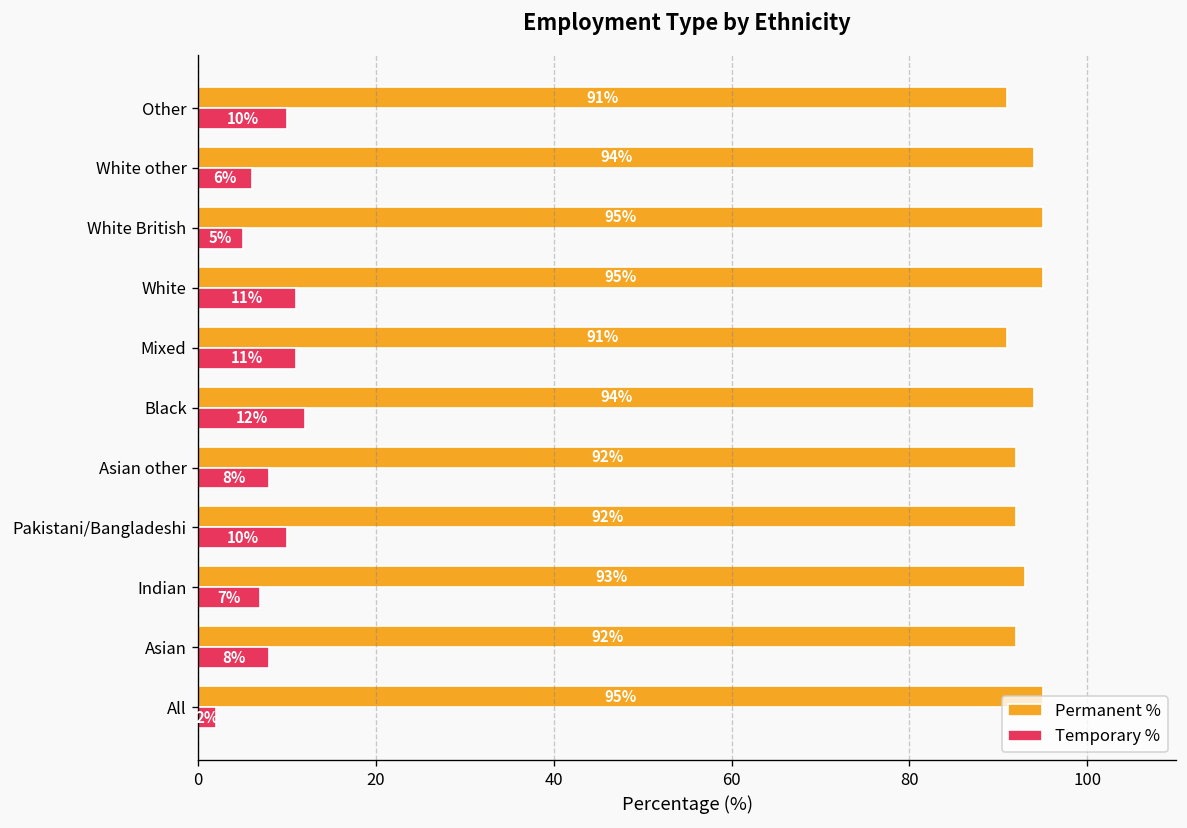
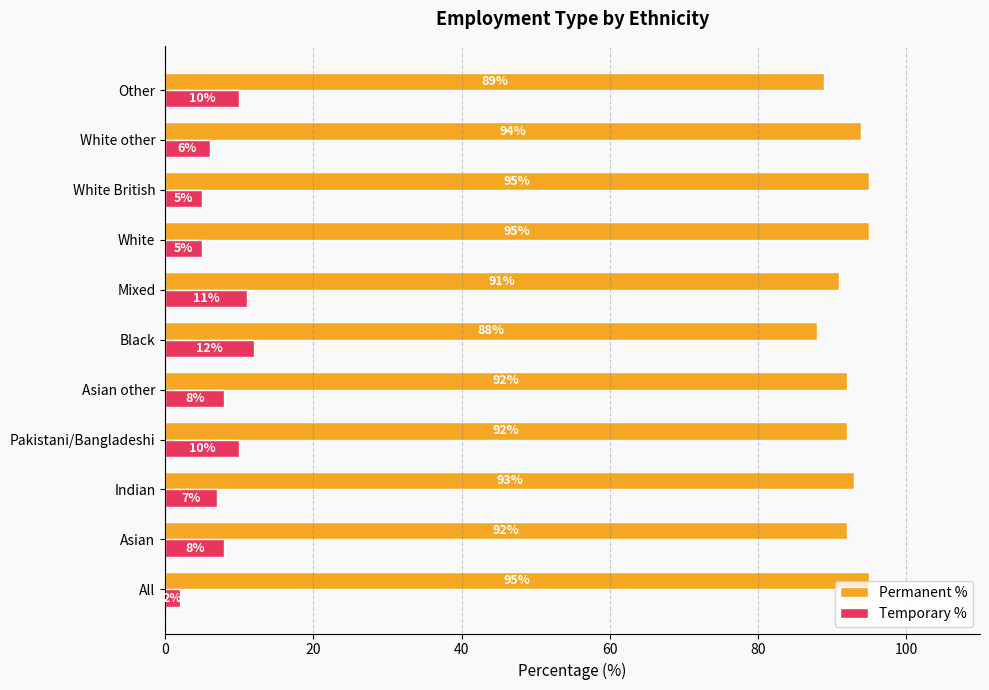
Permanent %, Other: 91% -> 89%
Temporary %, White: 11% -> 5%
Permanent %, Black: 94% -> 88%
